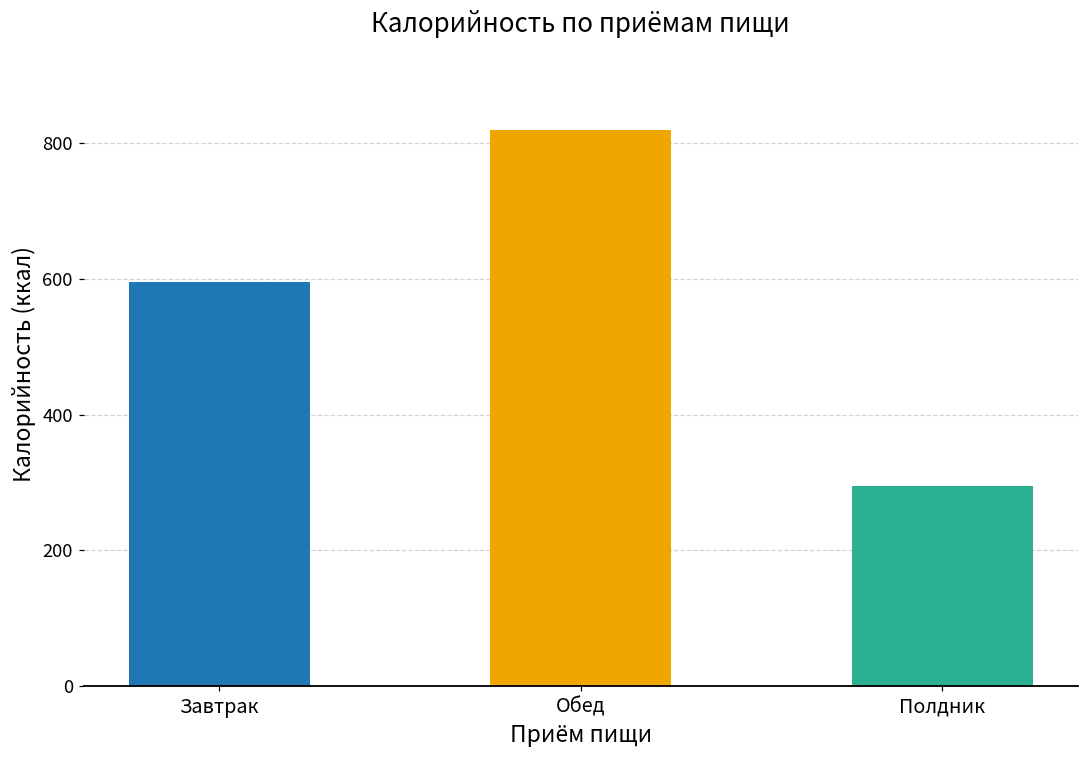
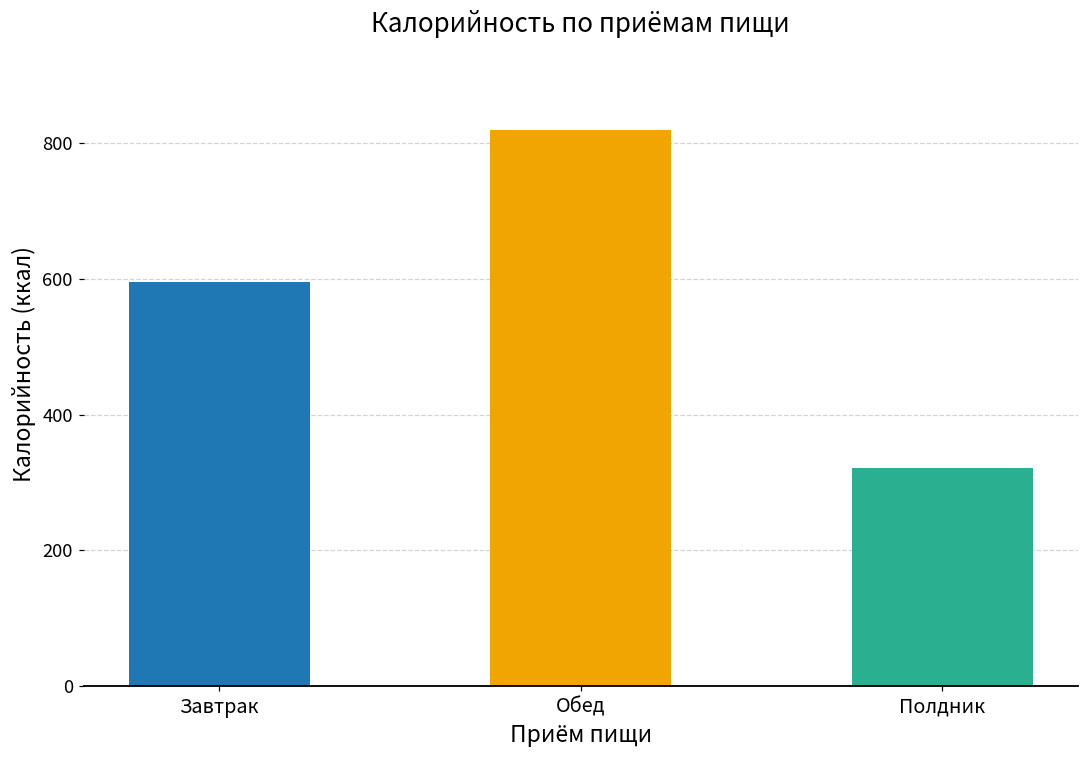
Полдник: 290 -> 320
